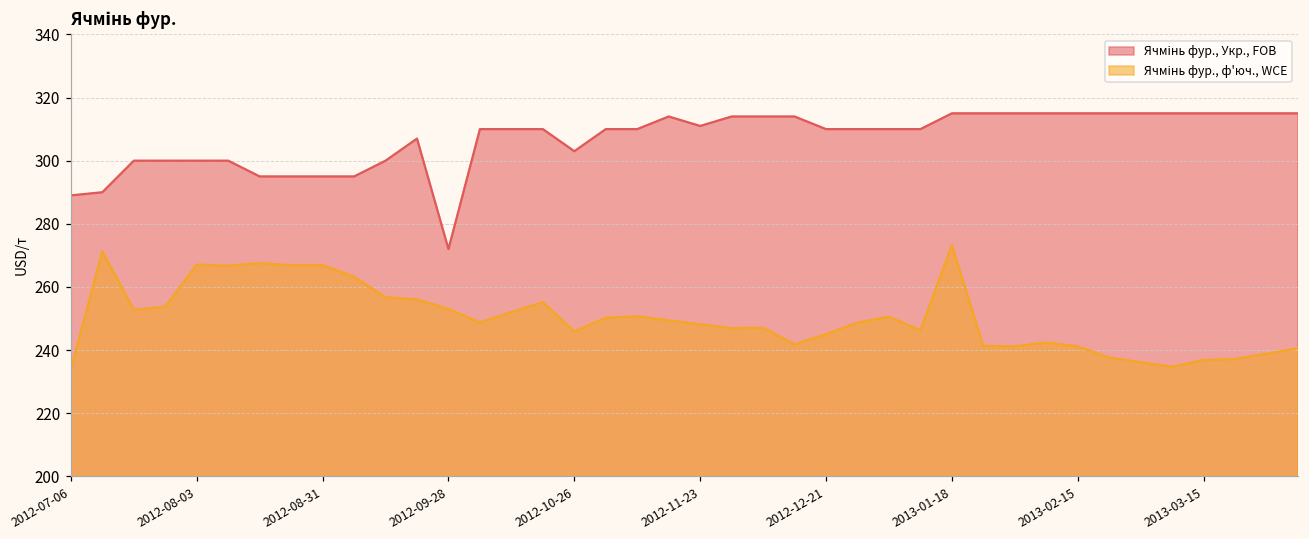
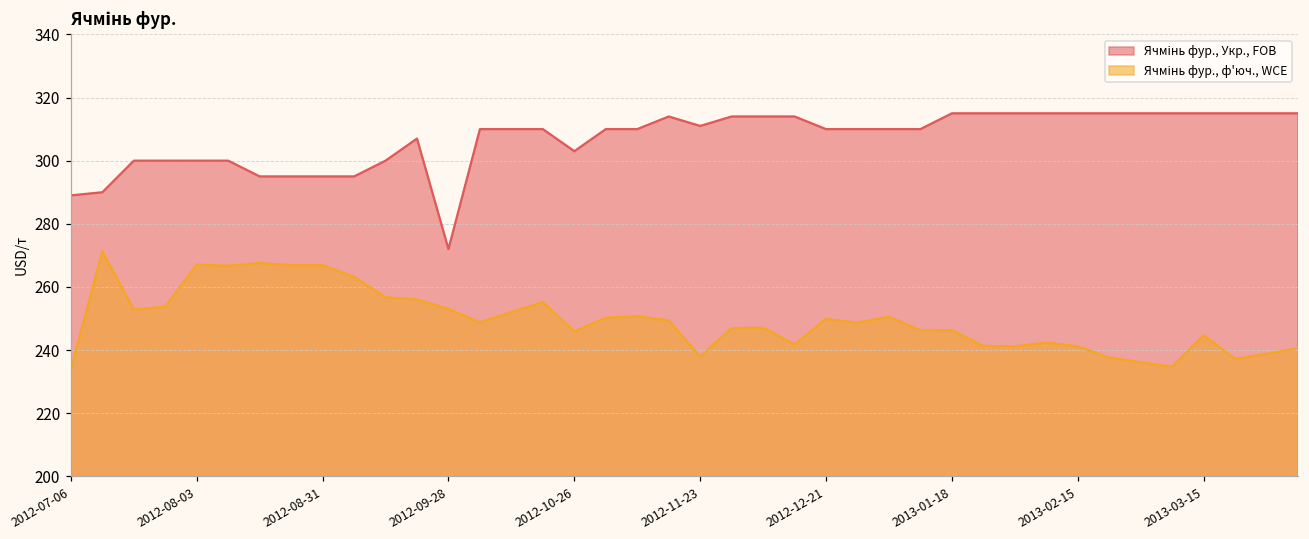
Ячмінь фур., ф'юч., WCE, 2012-11-23: 248 -> 238
Ячмінь фур., ф'юч., WCE, 2012-12-21: 245 -> 250
Ячмінь фур., ф'юч., WCE, 2013-01-18: 273 -> 246
Ячмінь фур., ф'юч., WCE, 2013-03-15: 237 -> 245
